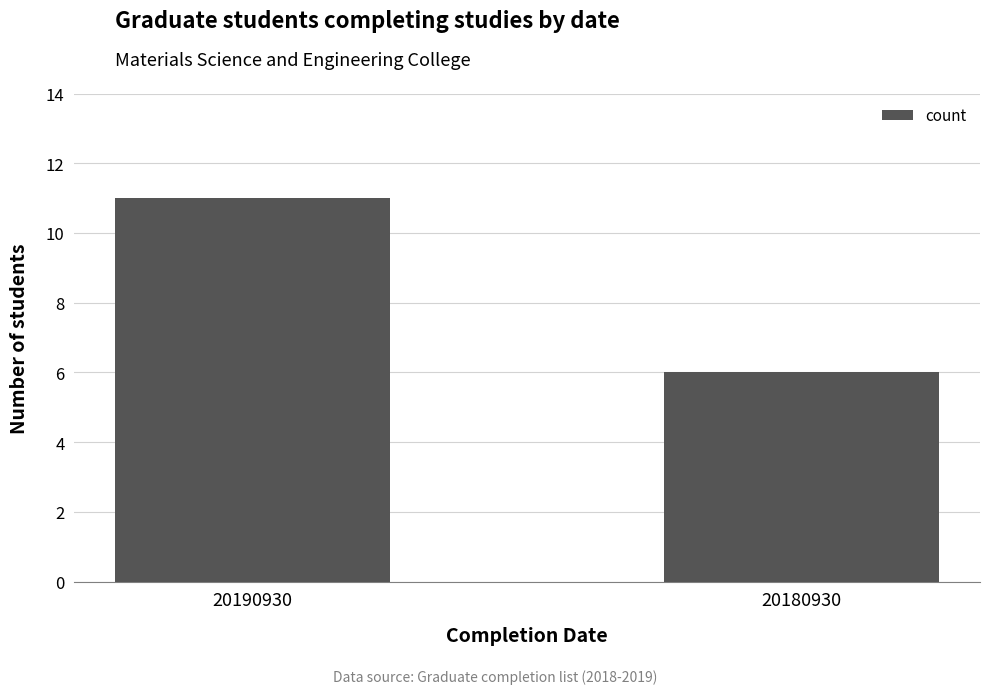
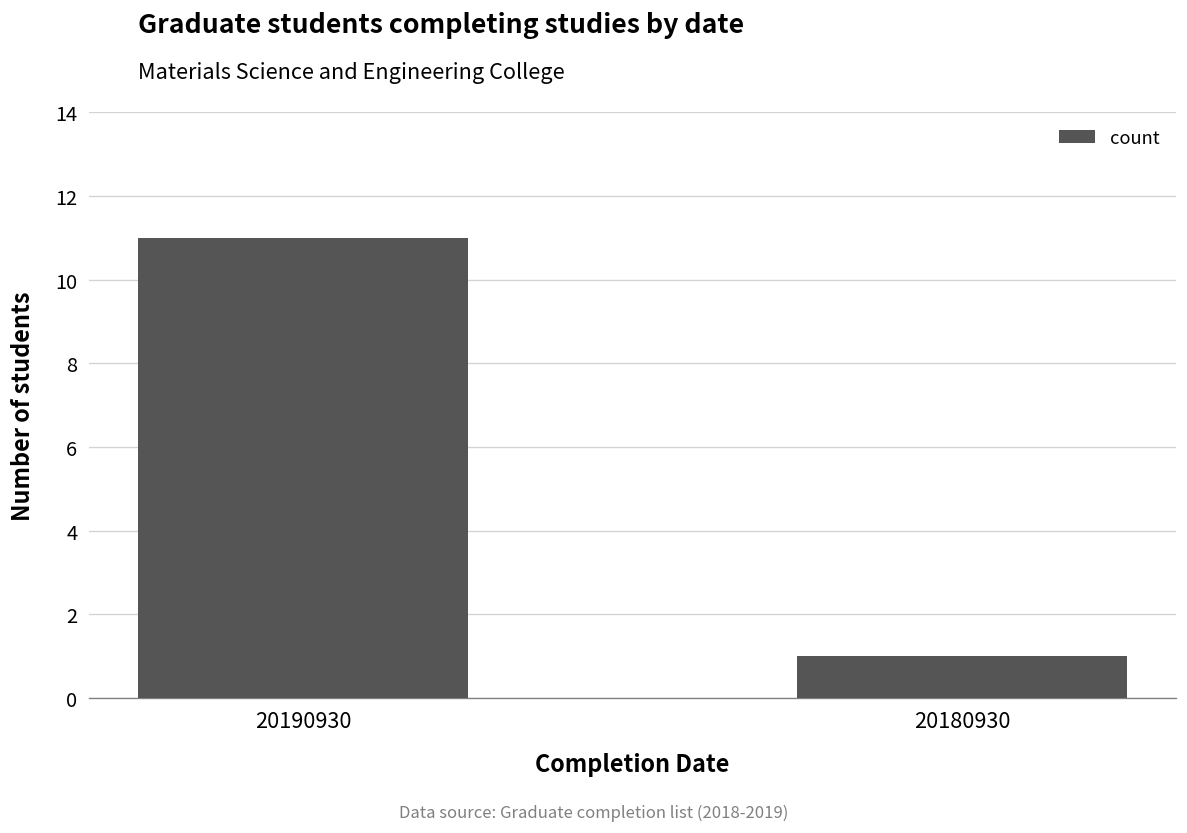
20180930: 6 -> 1
